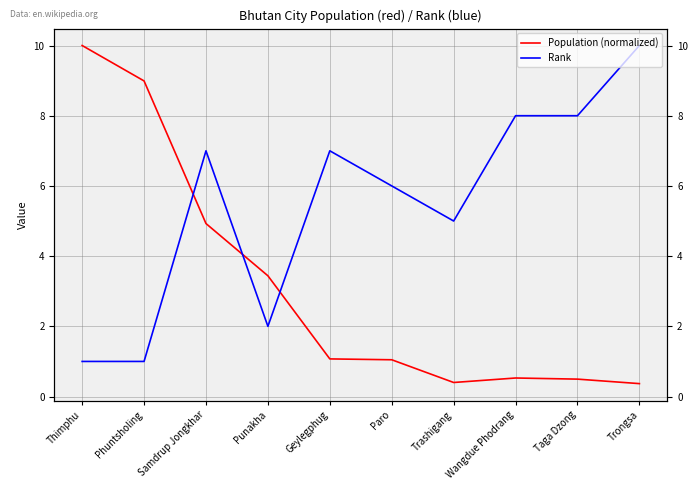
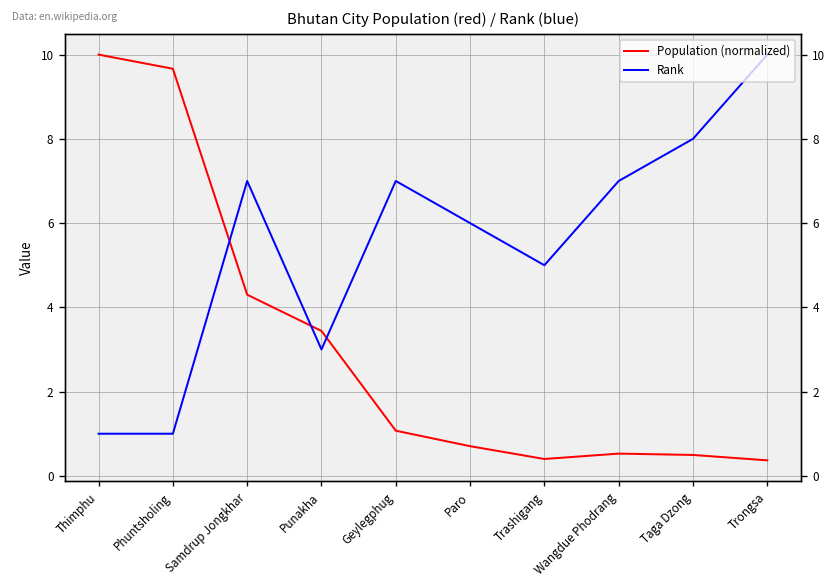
Population (normalized), Phuntsholing: 9.0 -> 9.7
Population (normalized), Samdrup Jongkhar: 4.9 -> 4.3
Rank, Punakha: 2 -> 3
Population (normalized), Paro: 1.0 -> 0.7
Rank, Wangdue Phodrang: 8 -> 7
